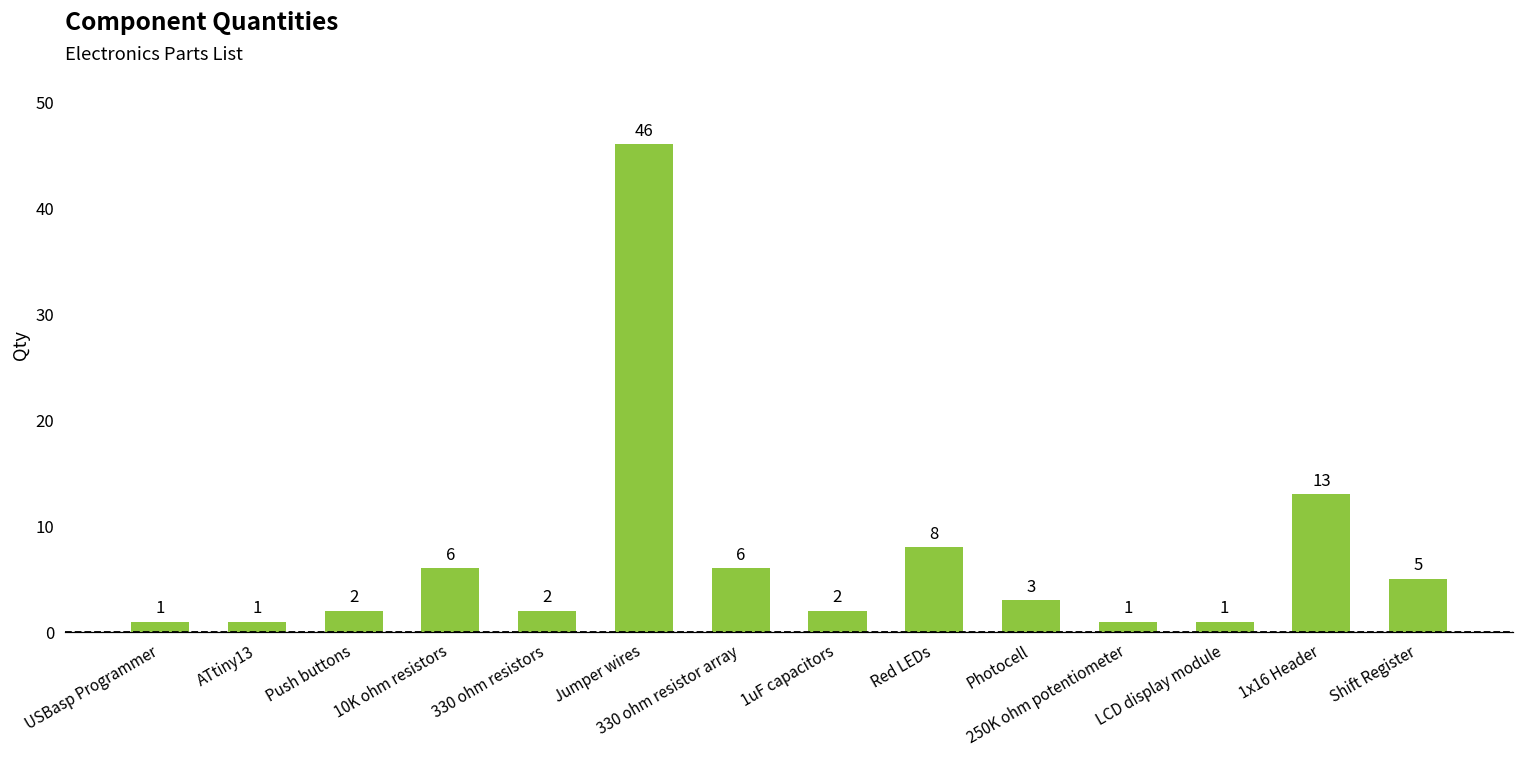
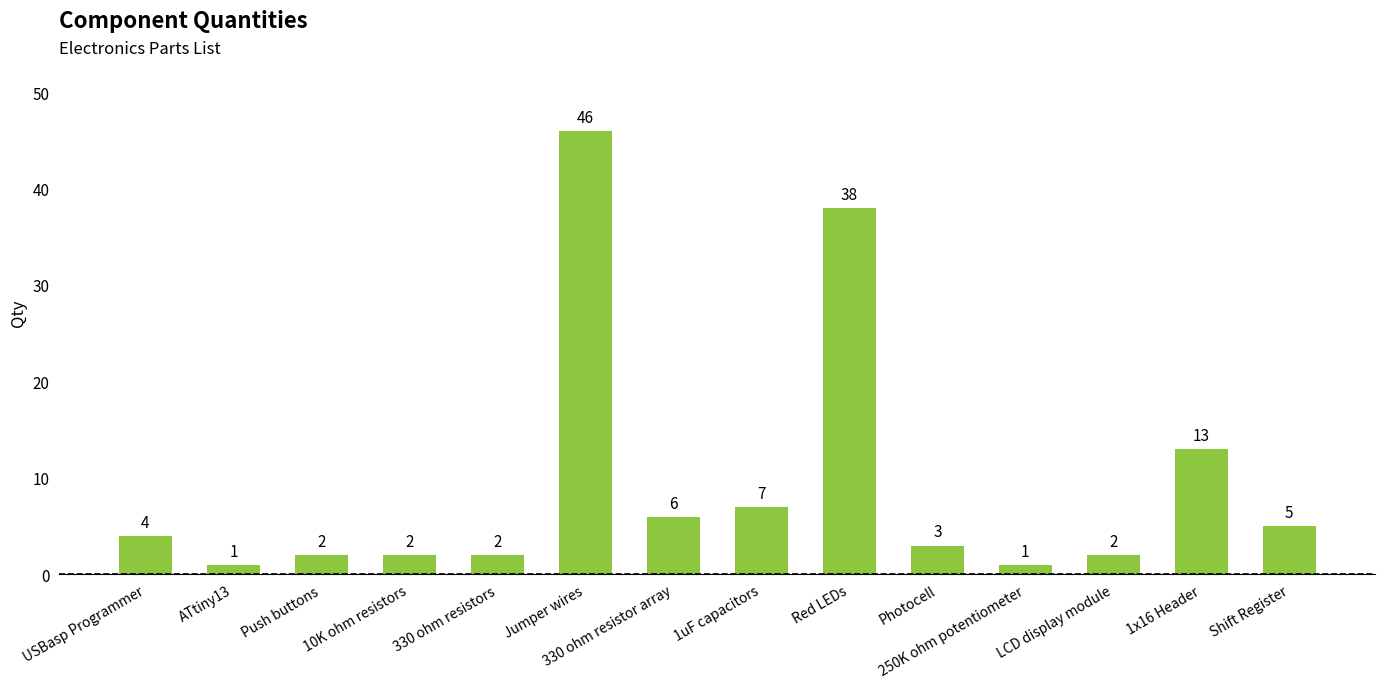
USBasp Programmer: 1 -> 4
10K ohm resistors: 6 -> 2
1uF capacitors: 2 -> 7
Red LEDs: 8 -> 38
LCD display module: 1 -> 2
